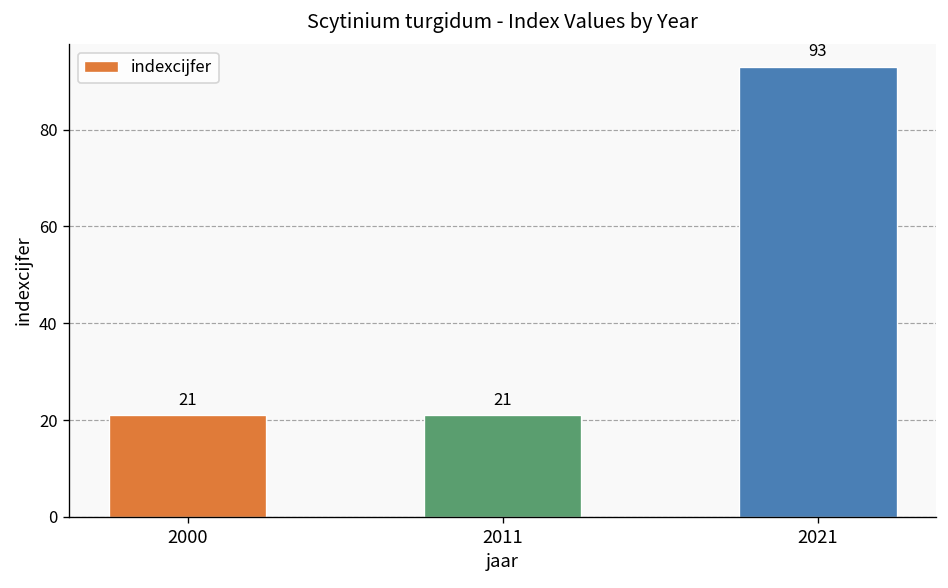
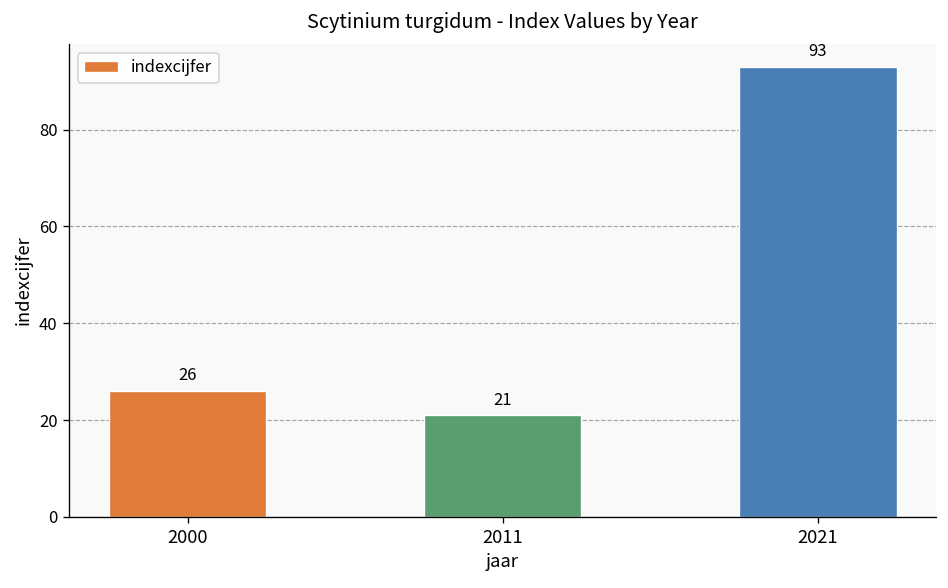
2000: 21 -> 26
